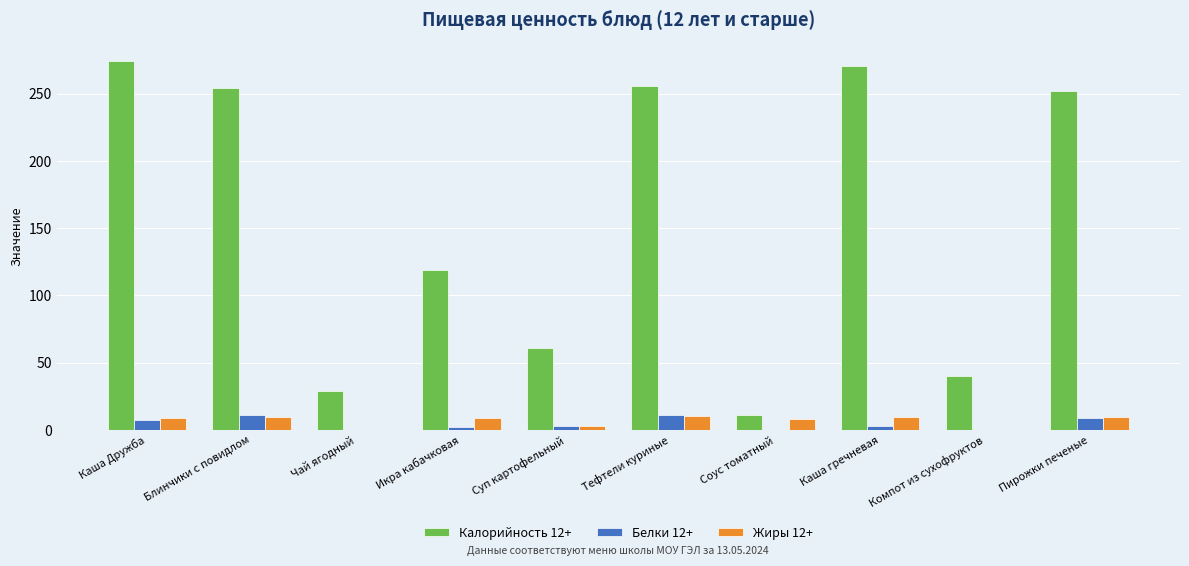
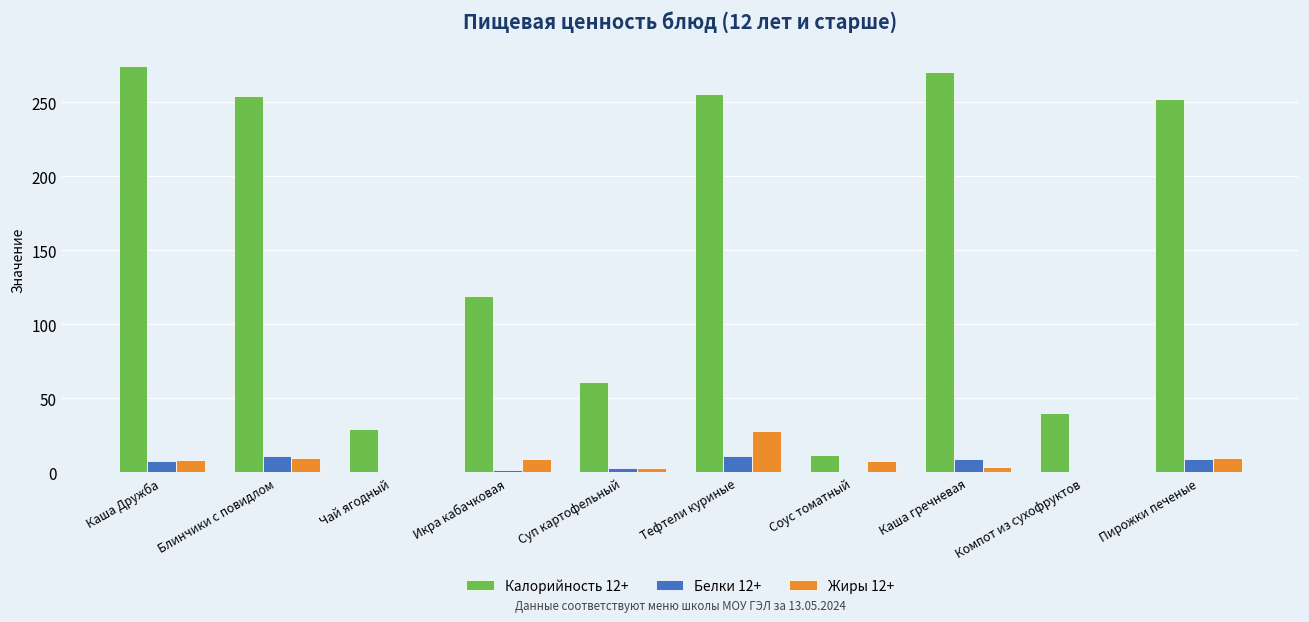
Жиры 12+, Тефтели куриные: 10 -> 28
Белки 12+, Каша гречневая: 3 -> 9
Жиры 12+, Каша гречневая: 10 -> 4
